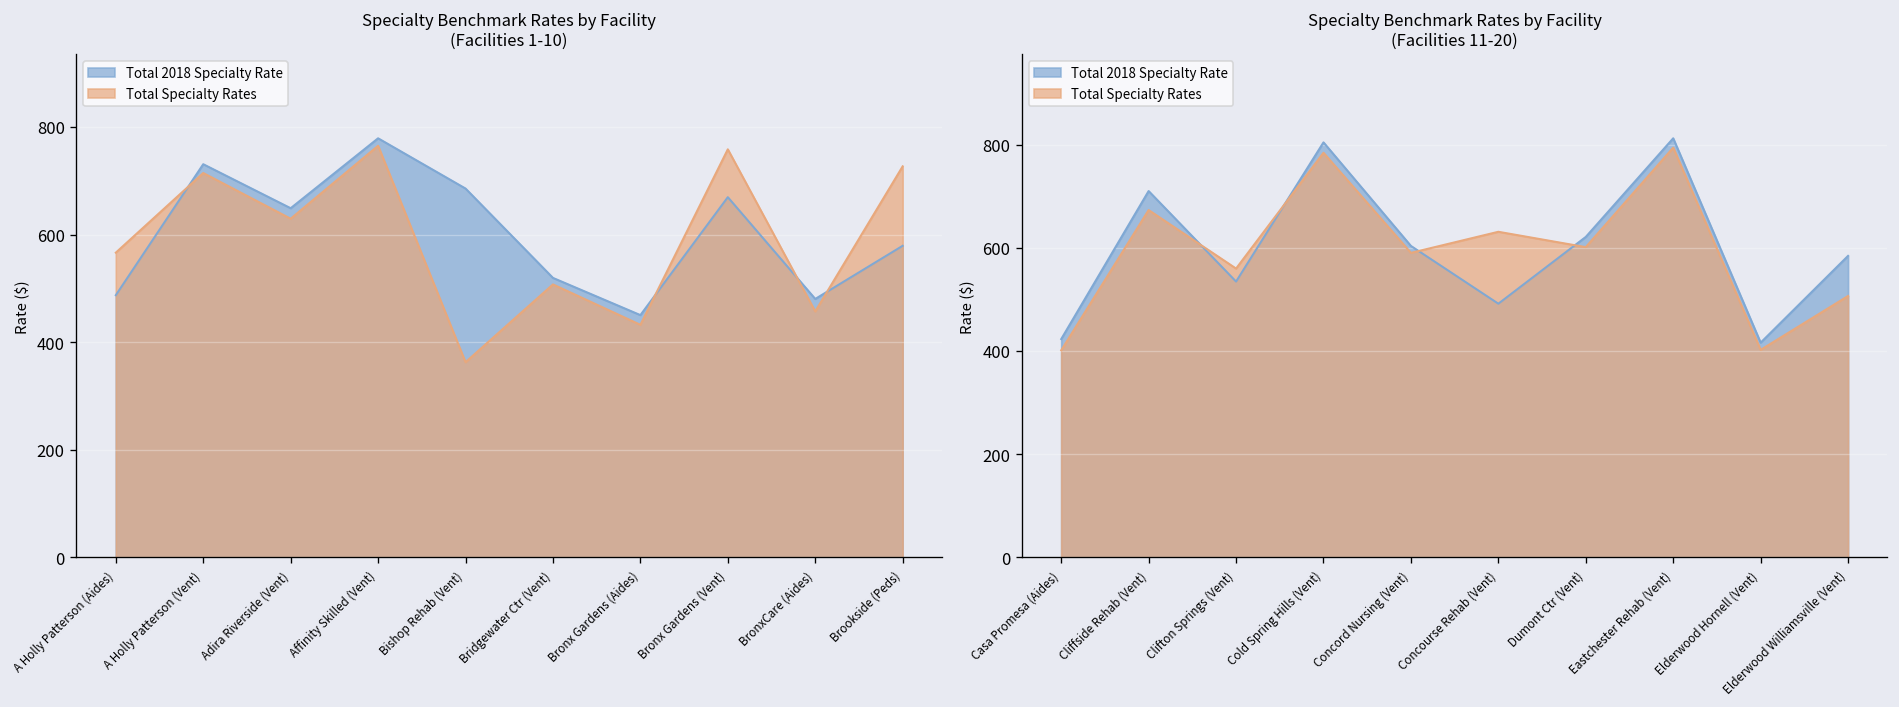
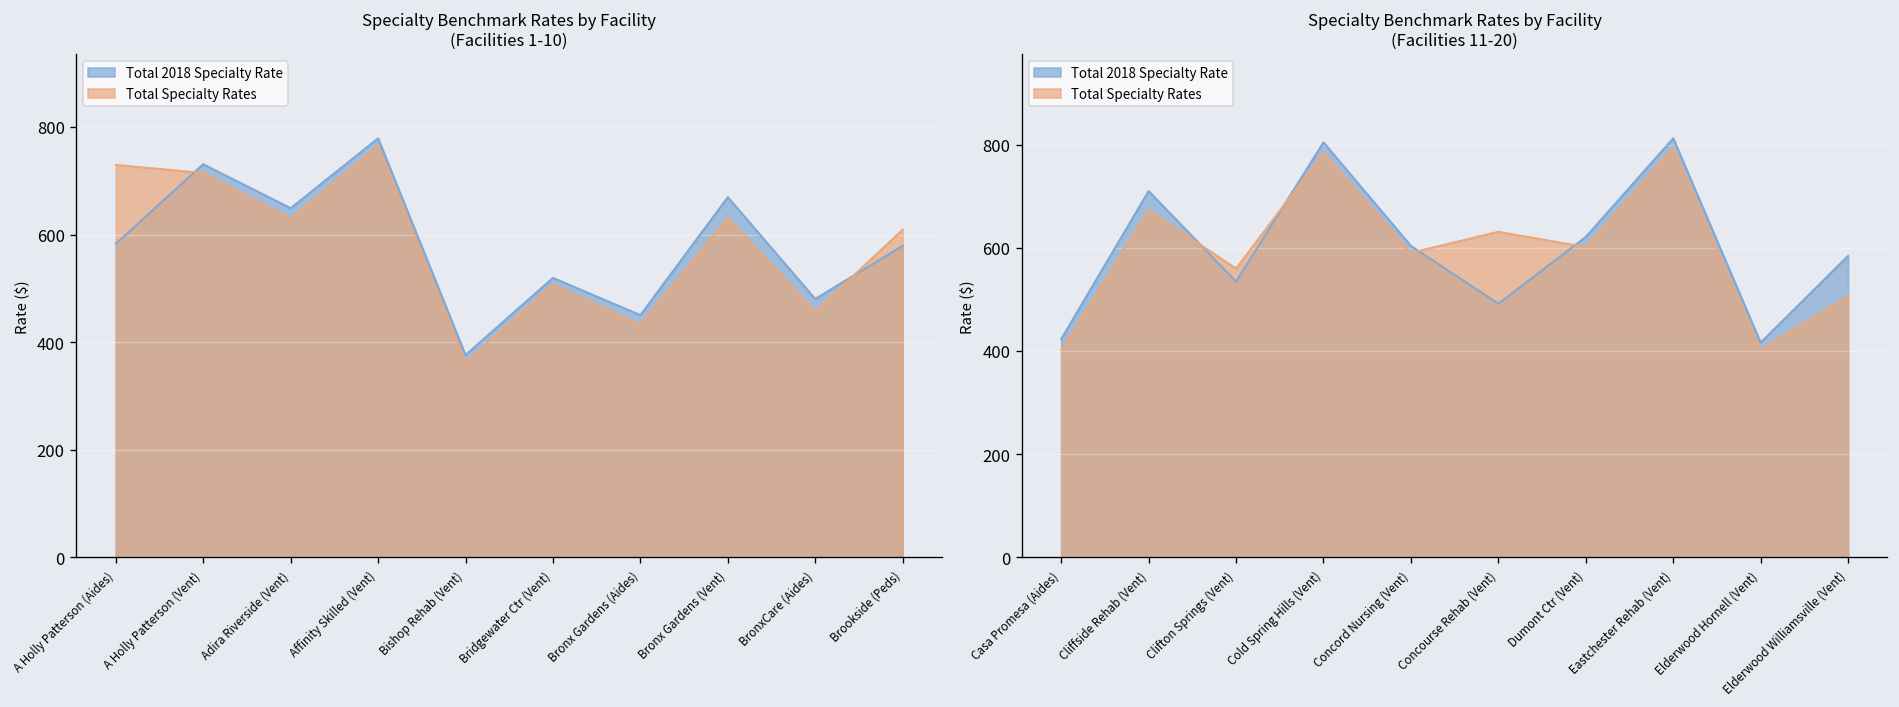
Specialty Benchmark Rates by Facility (Facilities 1-10), Total 2018 Specialty Rate, A Holly Patterson (Aides): 490 -> 580
Specialty Benchmark Rates by Facility (Facilities 1-10), Total Specialty Rates, A Holly Patterson (Aides): 570 -> 730
Specialty Benchmark Rates by Facility (Facilities 1-10), Total 2018 Specialty Rate, Bishop Rehab (Vent): 690 -> 380
Specialty Benchmark Rates by Facility (Facilities 1-10), Total Specialty Rates, Bronx Gardens (Vent): 760 -> 630
Specialty Benchmark Rates by Facility (Facilities 1-10), Total Specialty Rates, Brookside (Peds): 730 -> 610
